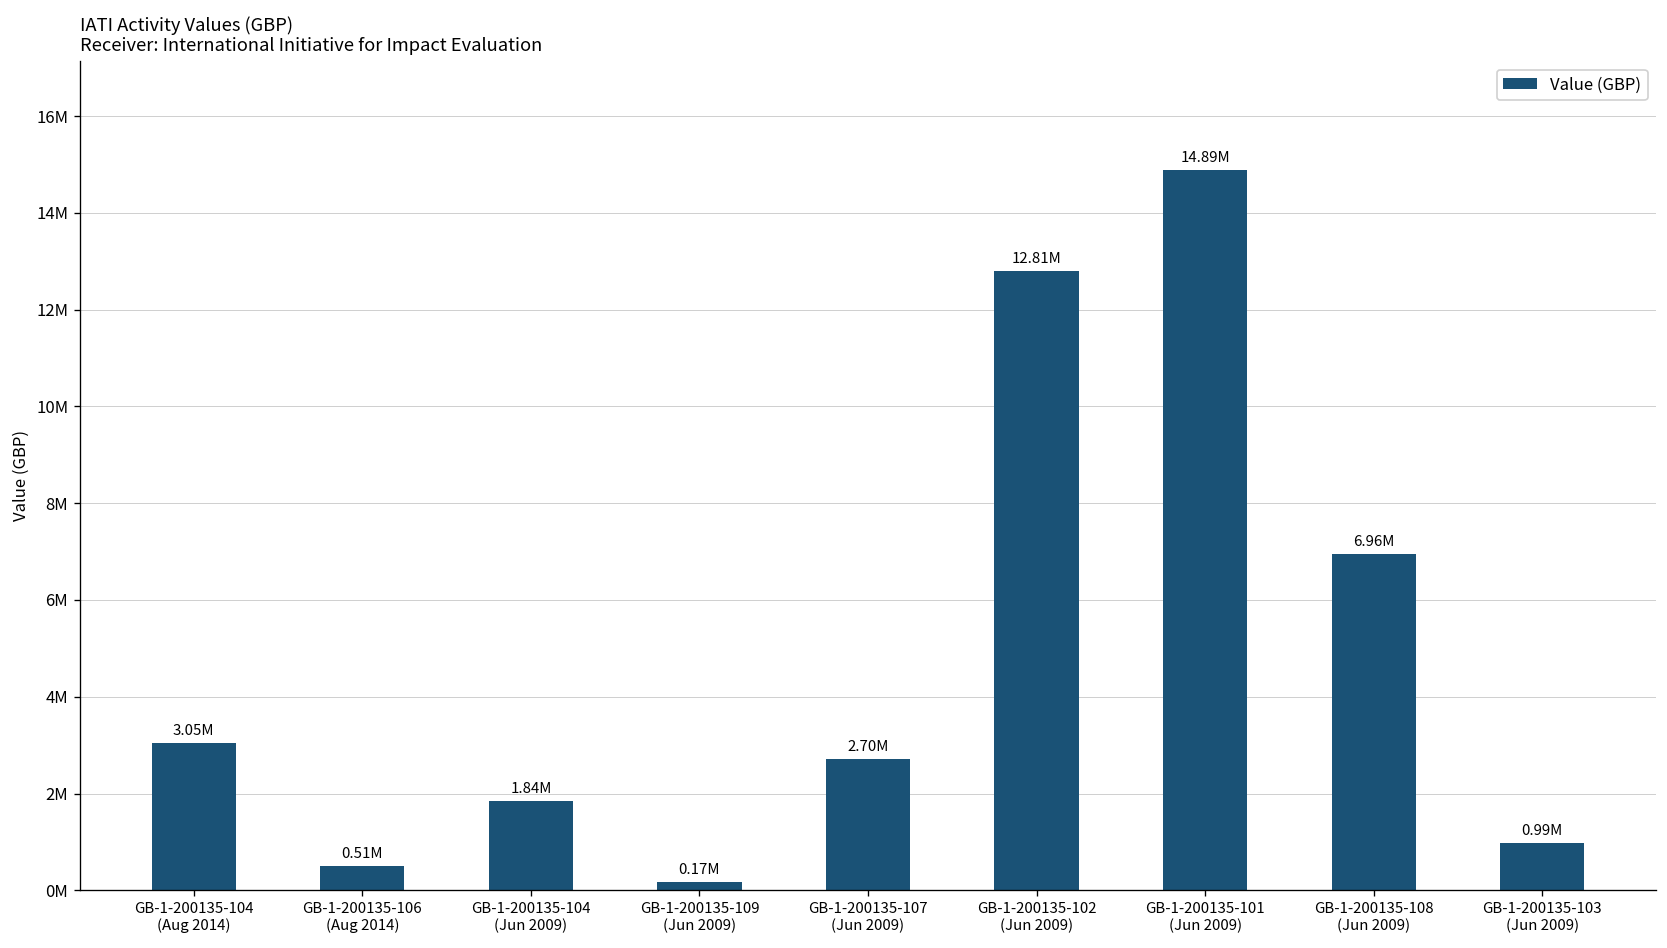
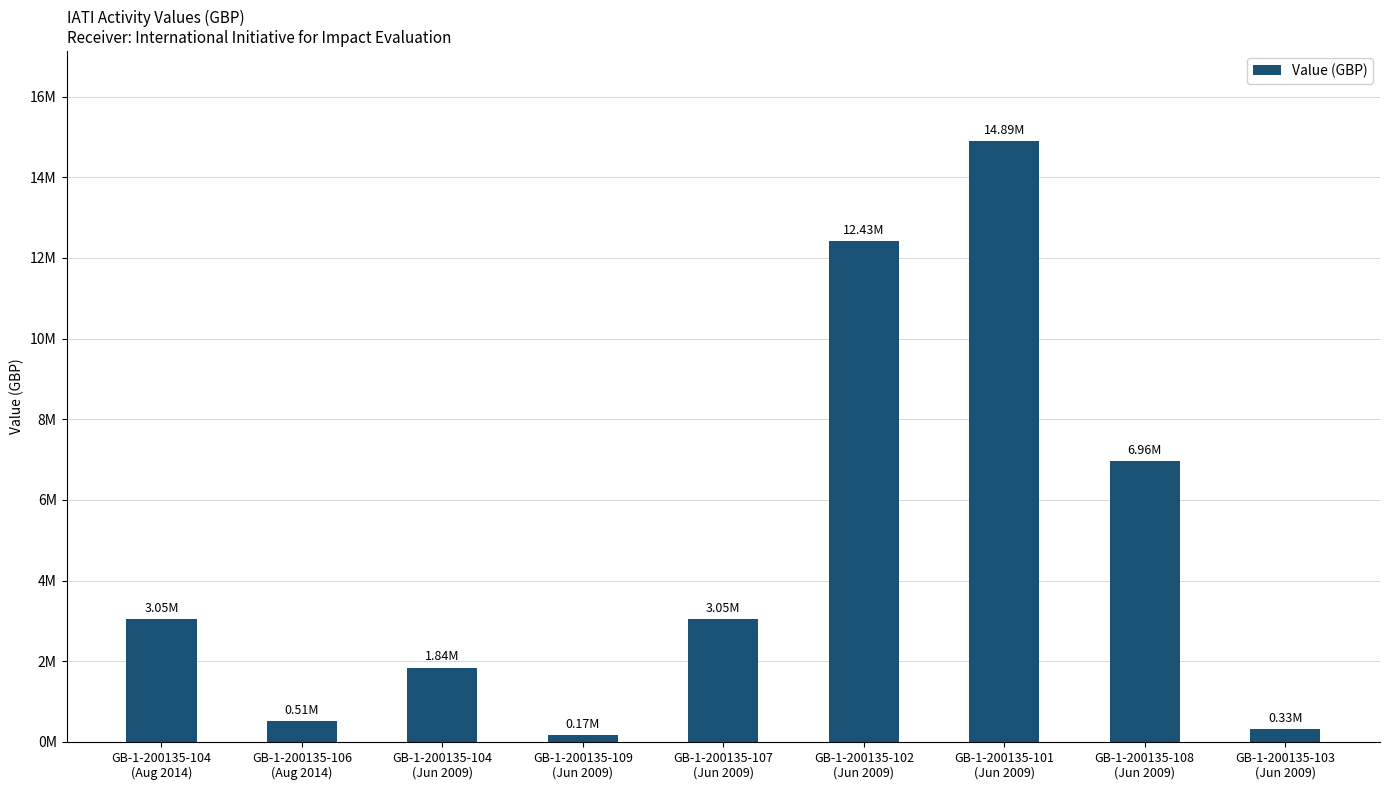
GB-1-200135-107 (Jun 2009): 2.70M -> 3.05M
GB-1-200135-102 (Jun 2009): 12.81M -> 12.43M
GB-1-200135-103 (Jun 2009): 0.99M -> 0.33M
